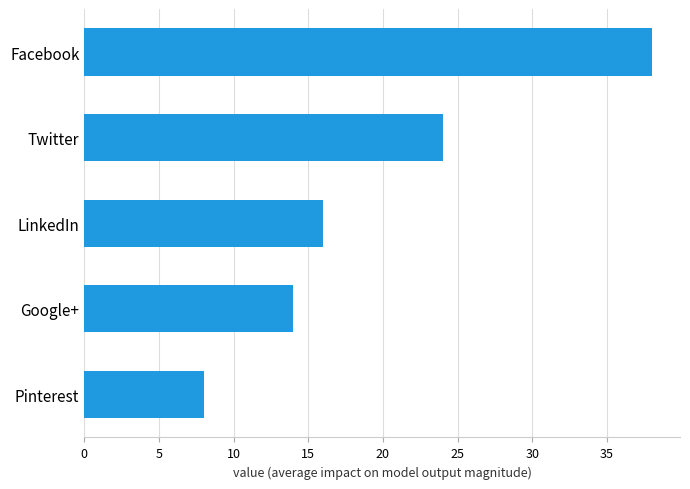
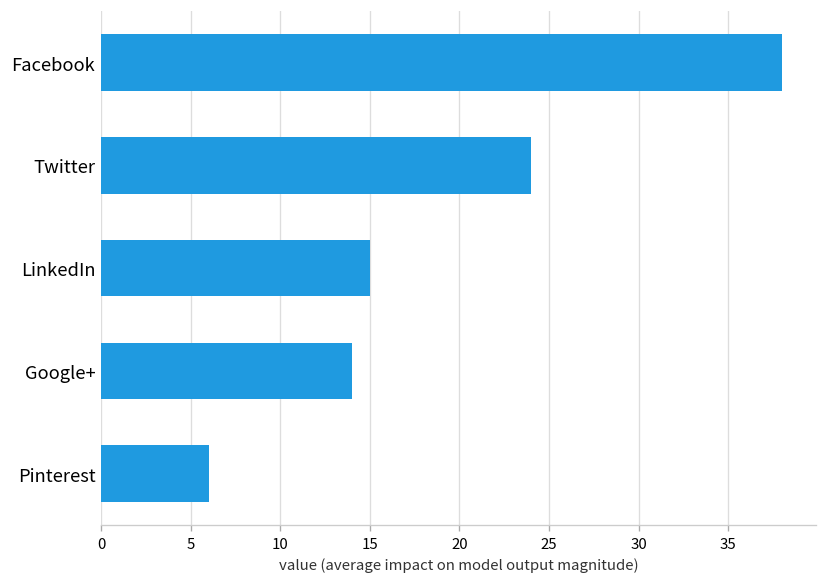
LinkedIn: 16 -> 15
Pinterest: 8 -> 6
